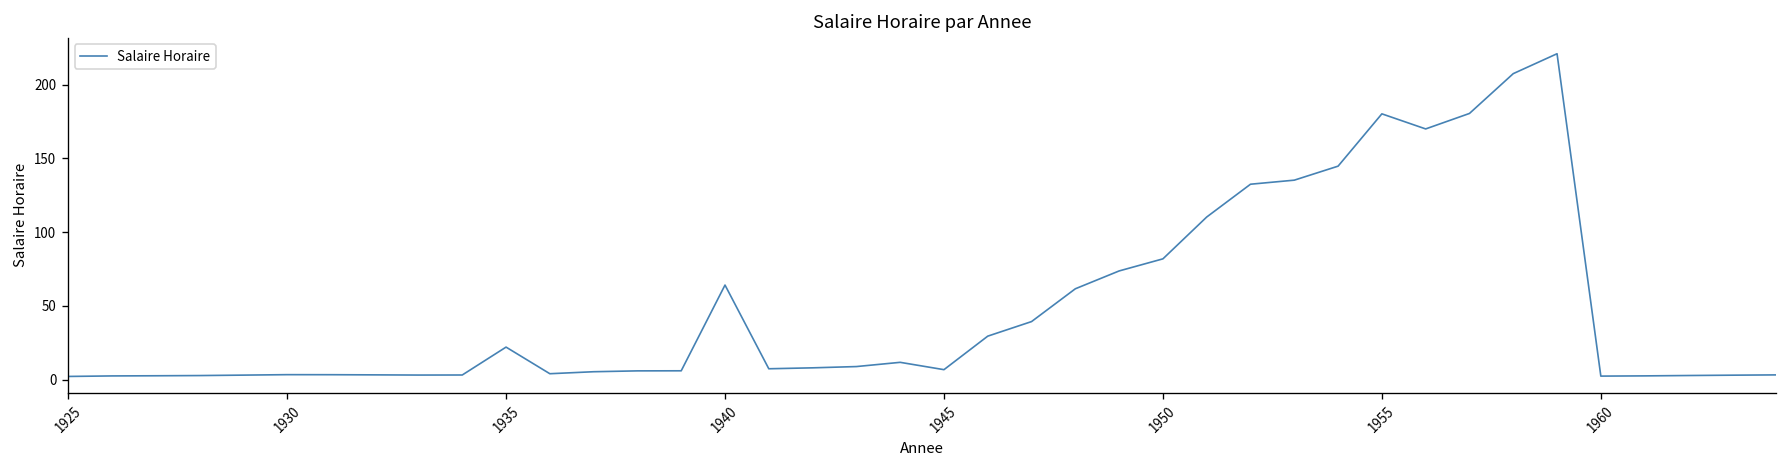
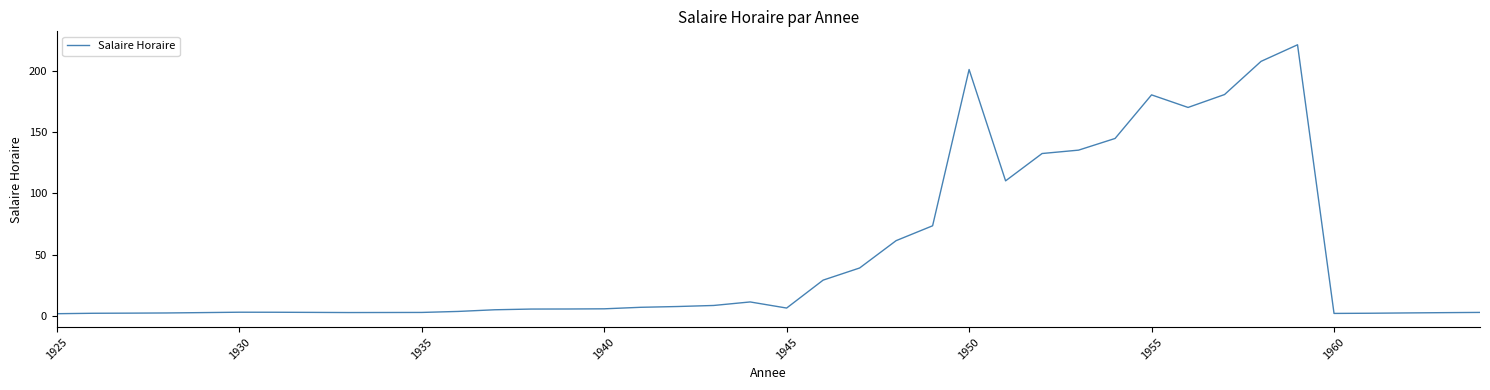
1935: 22 -> 3
1940: 64 -> 6
1950: 82 -> 201
